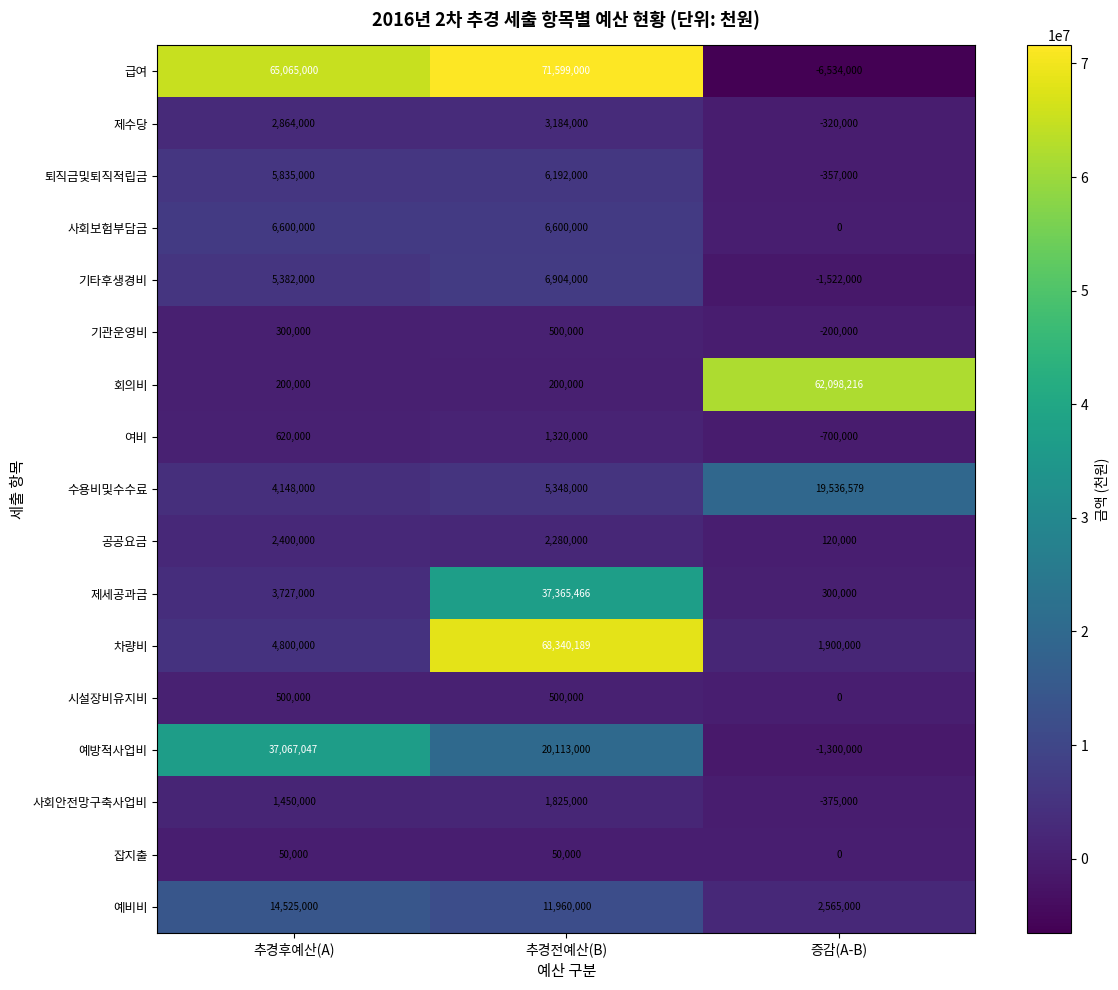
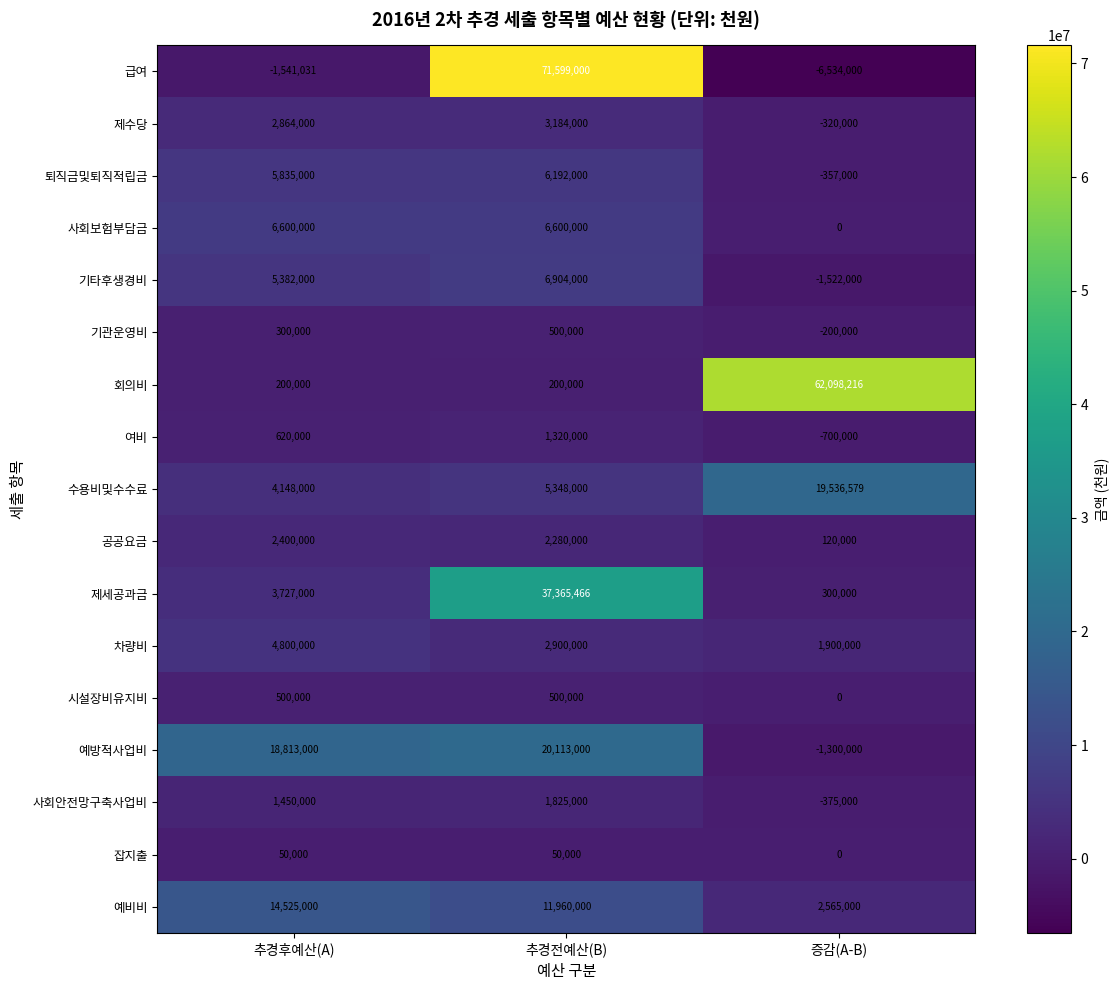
급여, 추경후예산(A): 65,065,000 -> -1,541,031
차량비, 추경전예산(B): 68,340,189 -> 2,900,000
예방적사업비, 추경후예산(A): 37,067,047 -> 18,813,000
